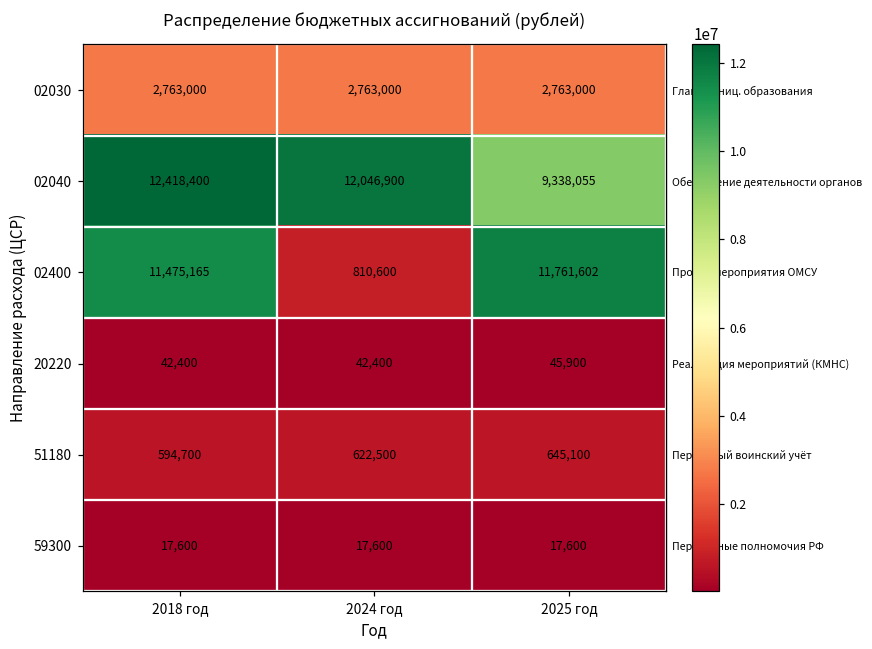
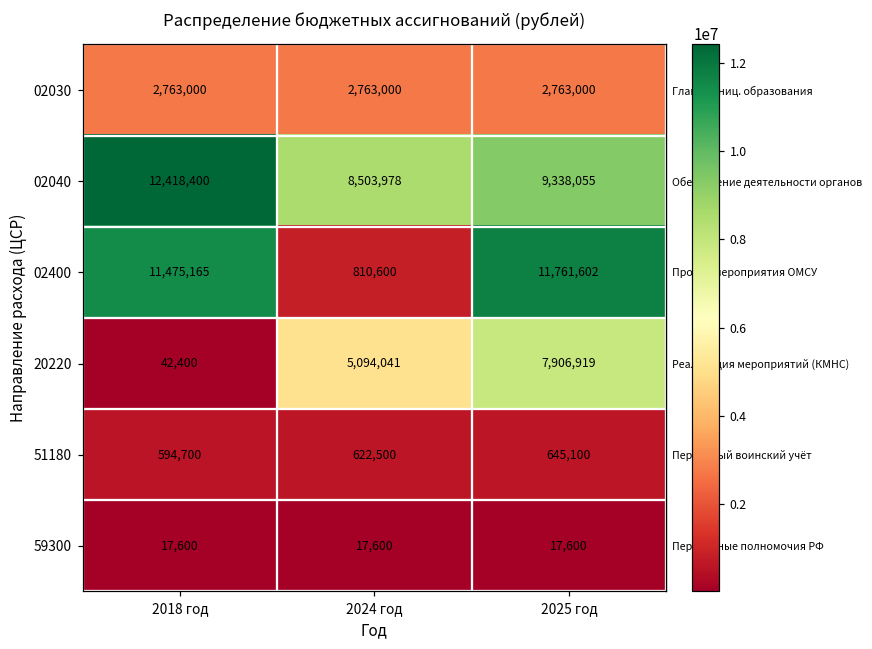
02040, 2024 год: 12,046,900 -> 8,503,978
20220, 2024 год: 42,400 -> 5,094,041
20220, 2025 год: 45,900 -> 7,906,919
